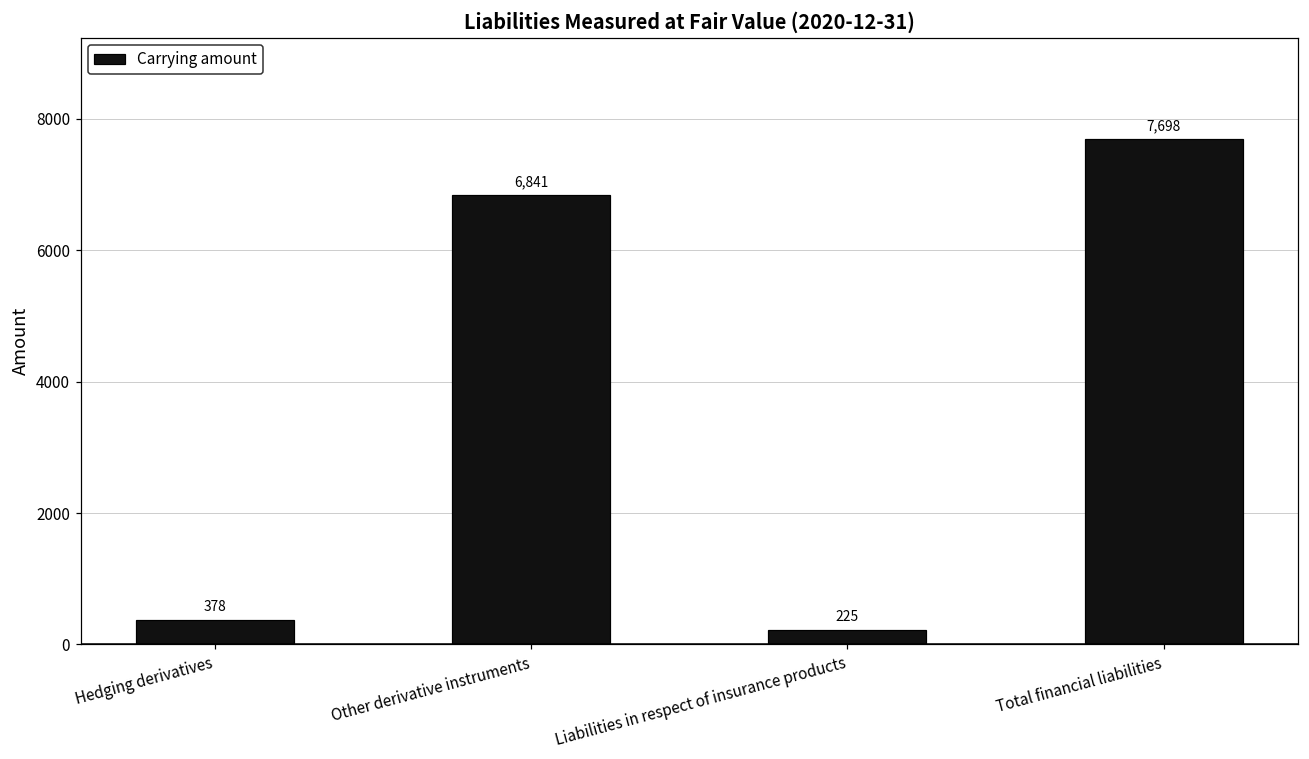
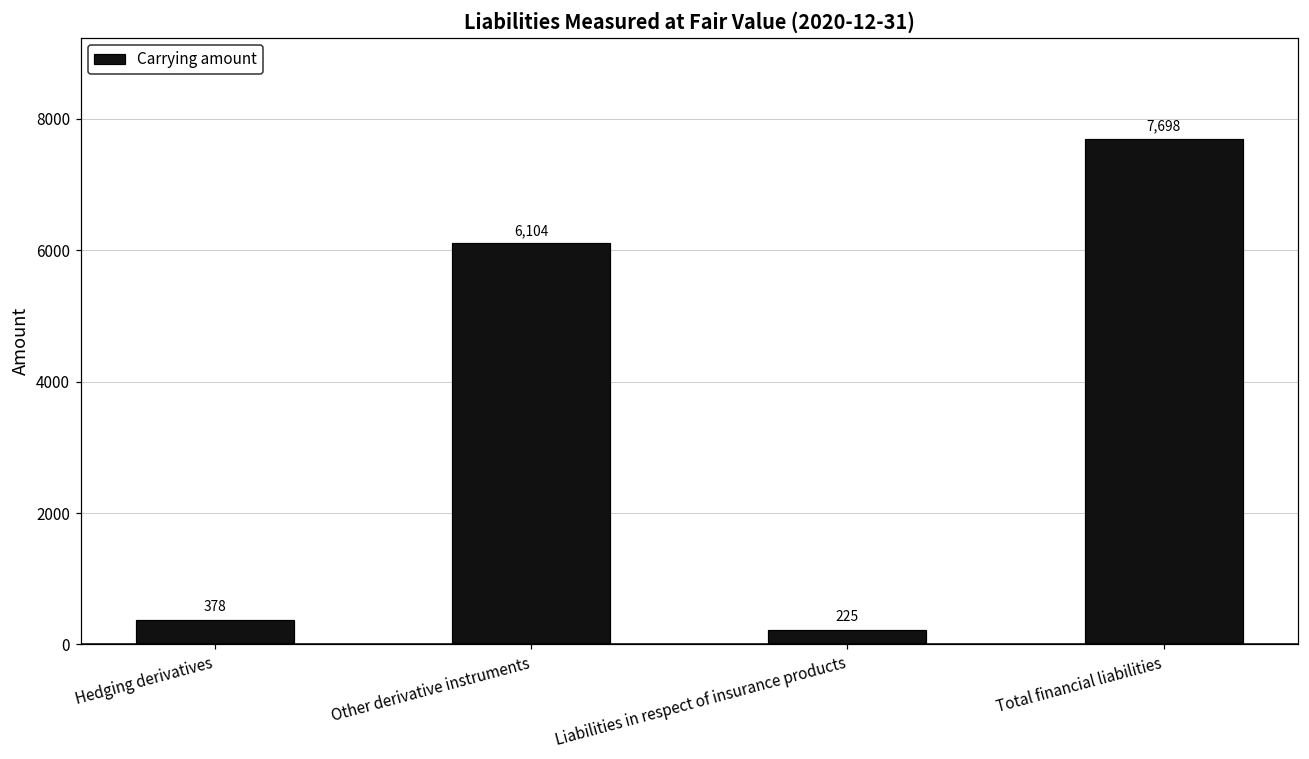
Other derivative instruments: 6,841 -> 6,104
